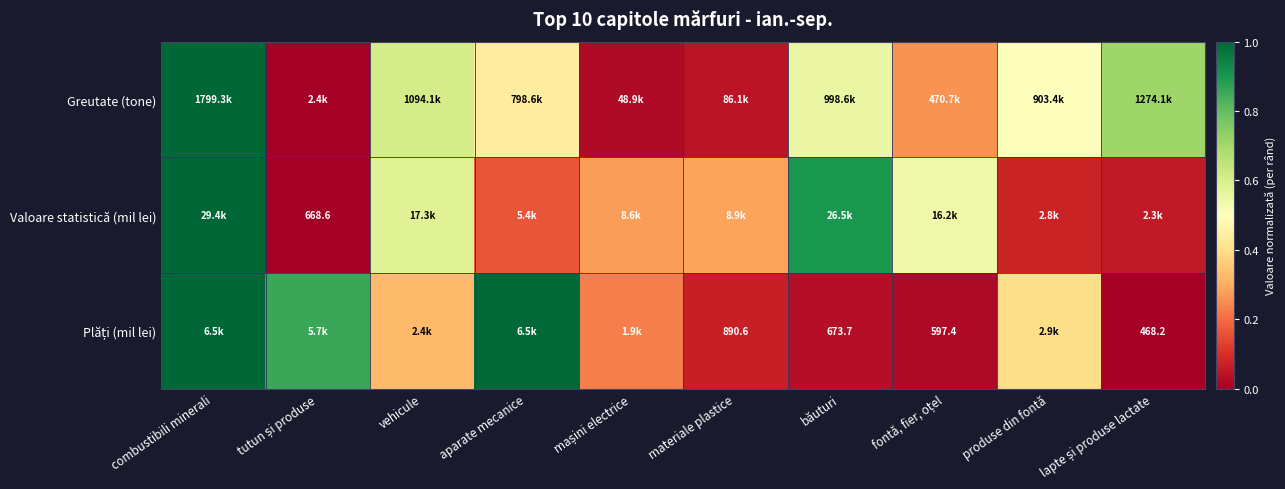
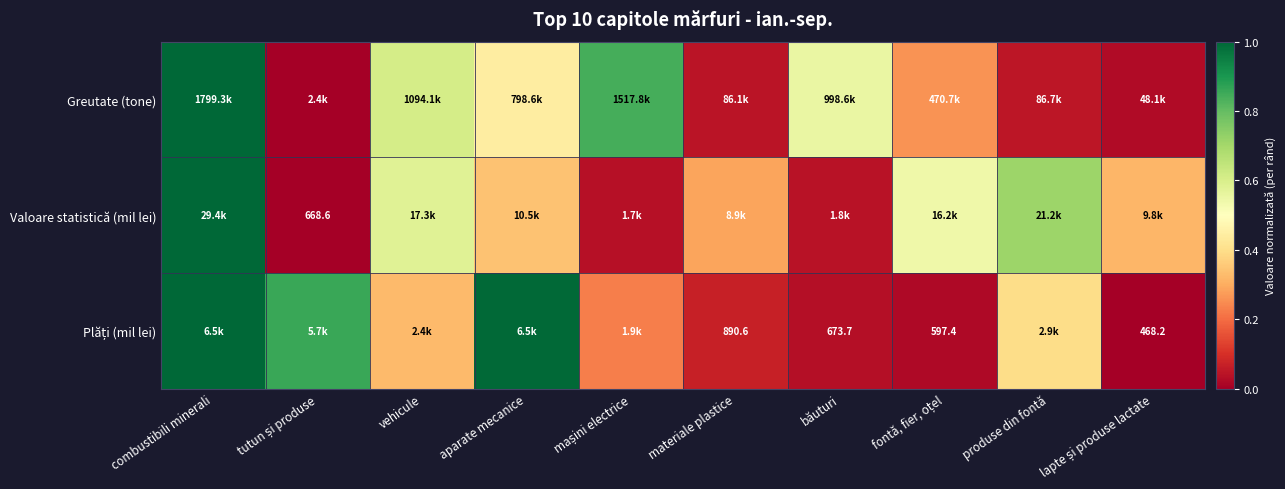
Greutate (tone), mașini electrice: 48.9k -> 1517.8k
Greutate (tone), produse din fontă: 903.4k -> 86.7k
Greutate (tone), lapte și produse lactate: 1274.1k -> 48.1k
Valoare statistică (mil lei), aparate mecanice: 5.4k -> 10.5k
Valoare statistică (mil lei), mașini electrice: 8.6k -> 1.7k
Valoare statistică (mil lei), băuturi: 26.5k -> 1.8k
Valoare statistică (mil lei), produse din fontă: 2.8k -> 21.2k
Valoare statistică (mil lei), lapte și produse lactate: 2.3k -> 9.8k
